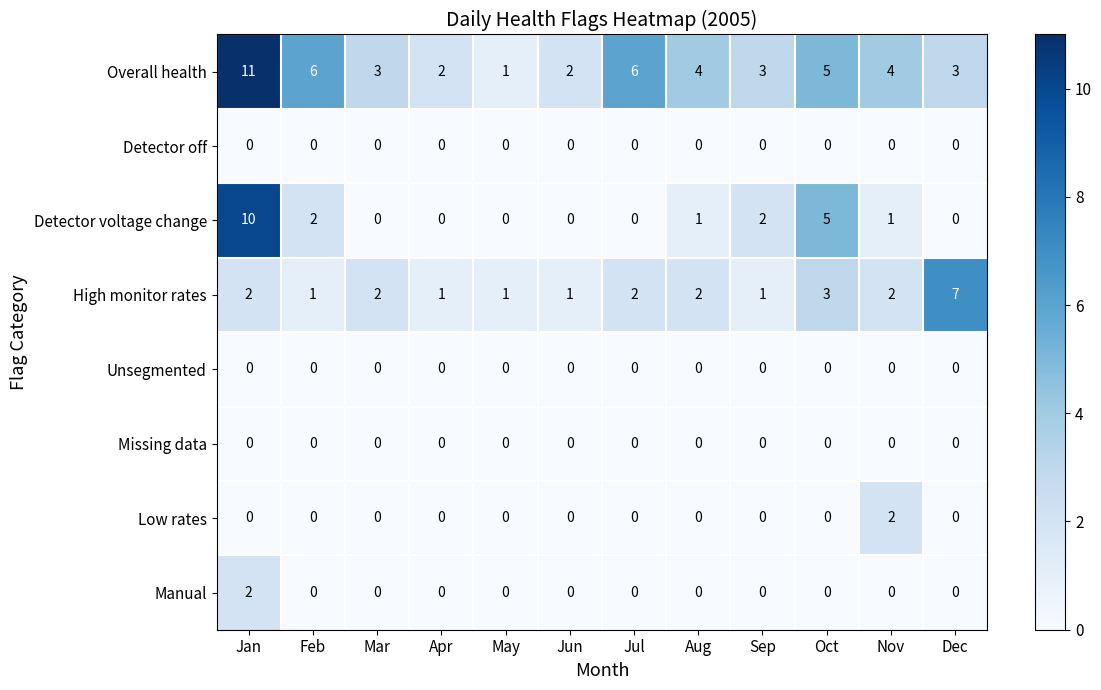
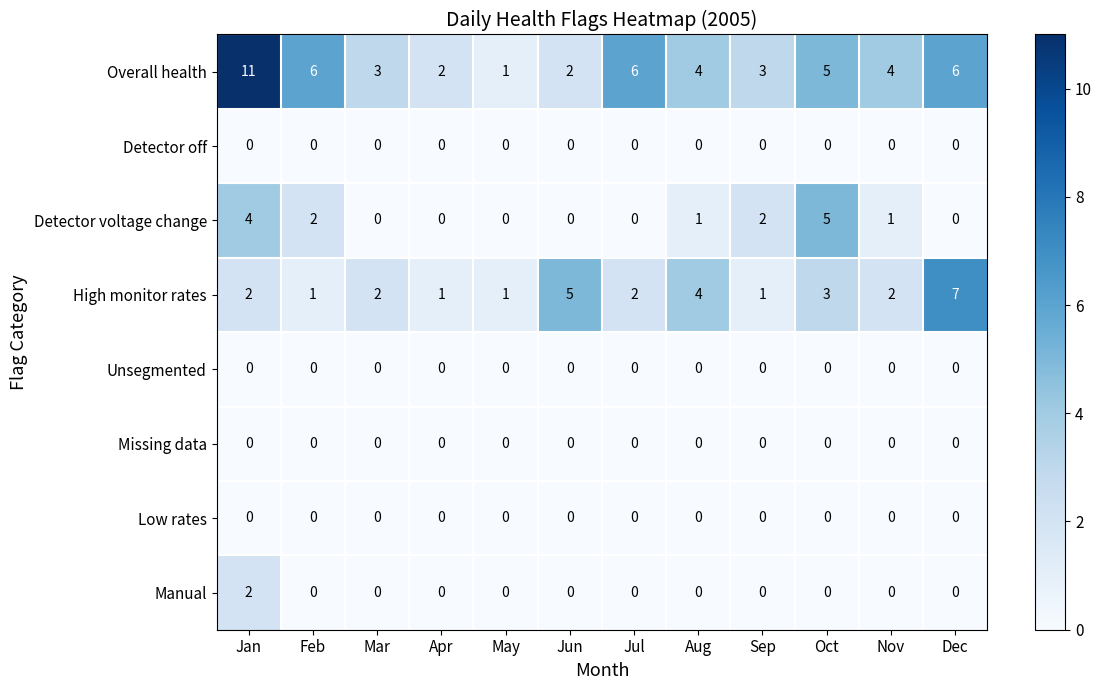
Overall health, Dec: 3 -> 6
Detector voltage change, Jan: 10 -> 4
High monitor rates, Jun: 1 -> 5
High monitor rates, Aug: 2 -> 4
Low rates, Nov: 2 -> 0
